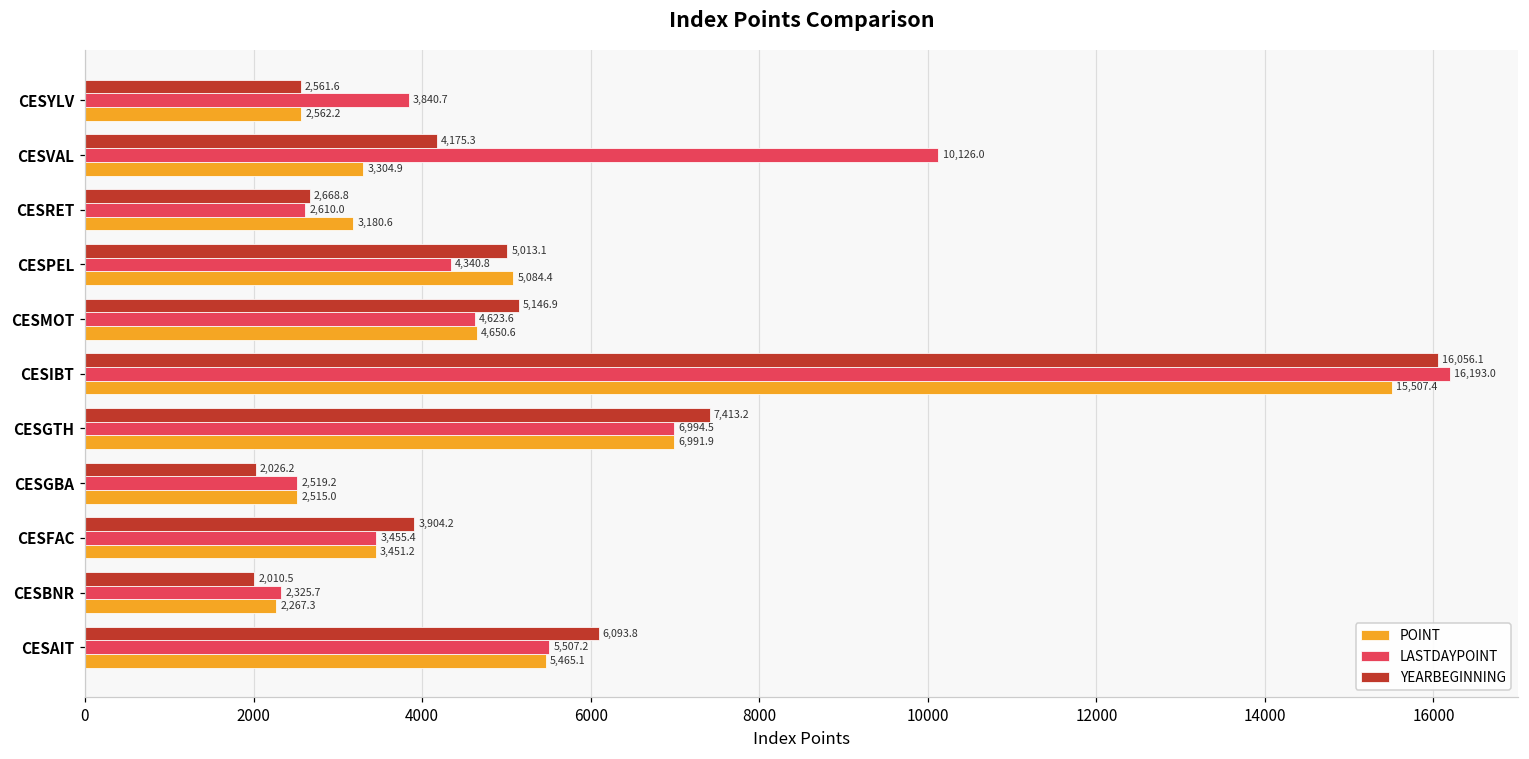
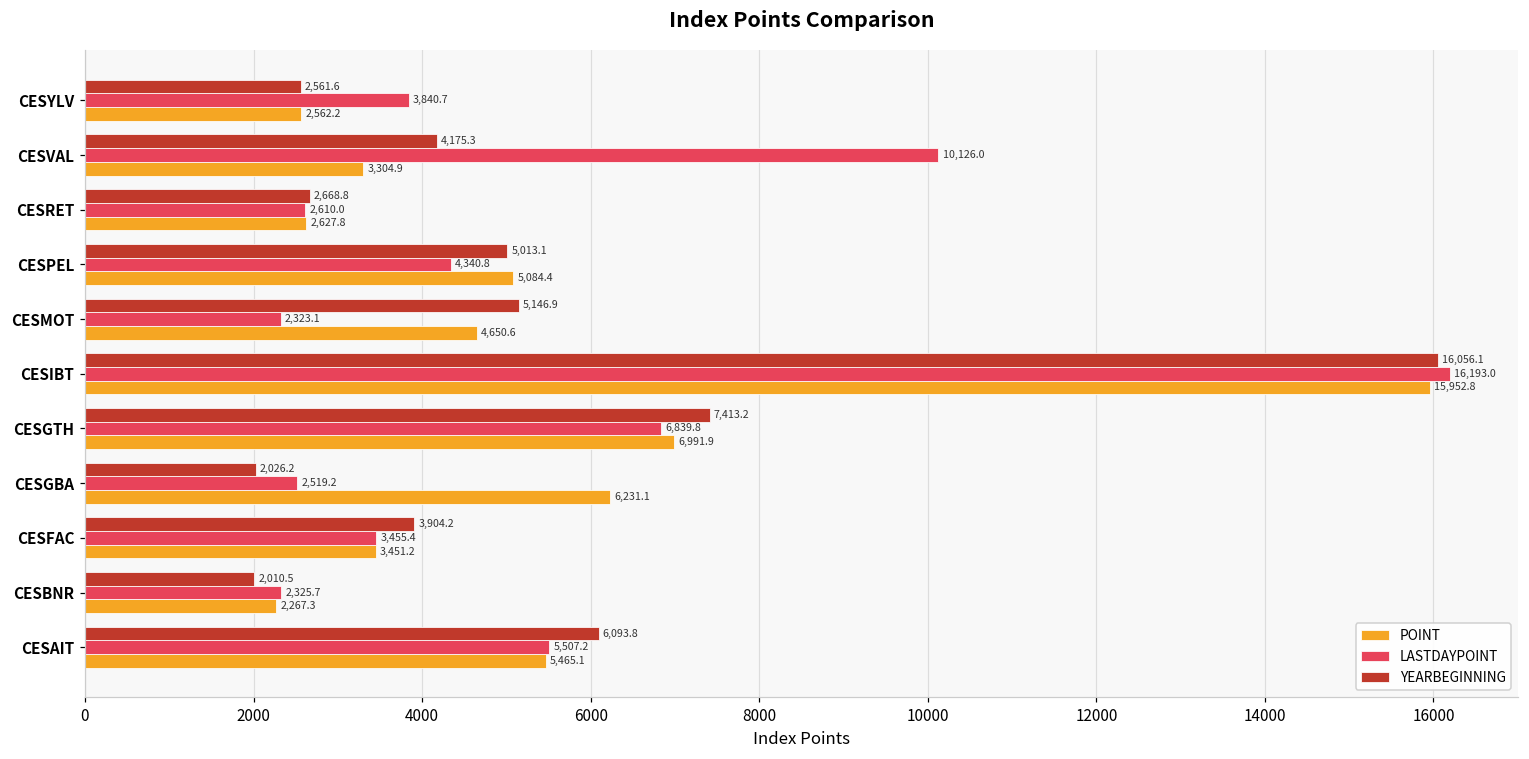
POINT, CESRET: 3,180.6 -> 2,627.8
LASTDAYPOINT, CESMOT: 4,623.6 -> 2,323.1
POINT, CESIBT: 15,507.4 -> 15,952.8
LASTDAYPOINT, CESGTH: 6,994.5 -> 6,839.8
POINT, CESGBA: 2,515.0 -> 6,231.1
